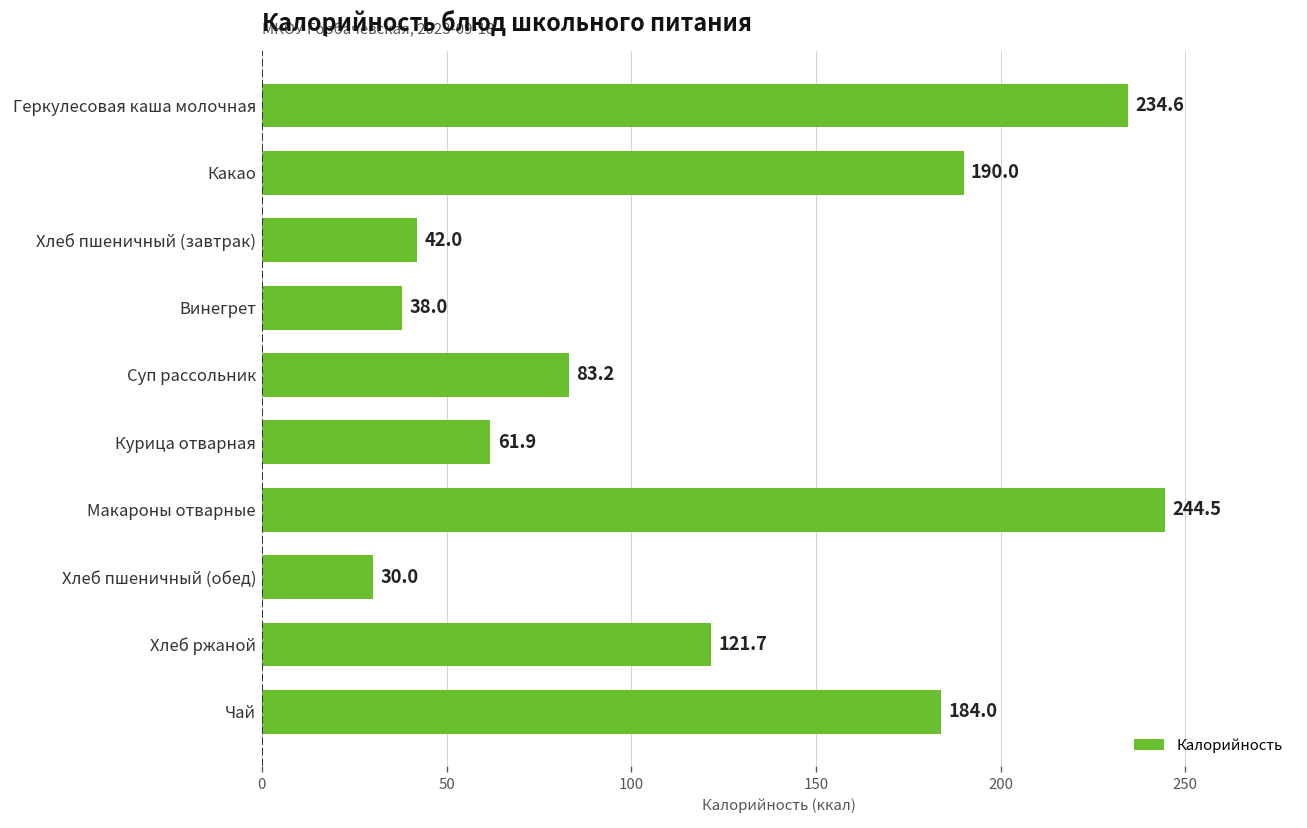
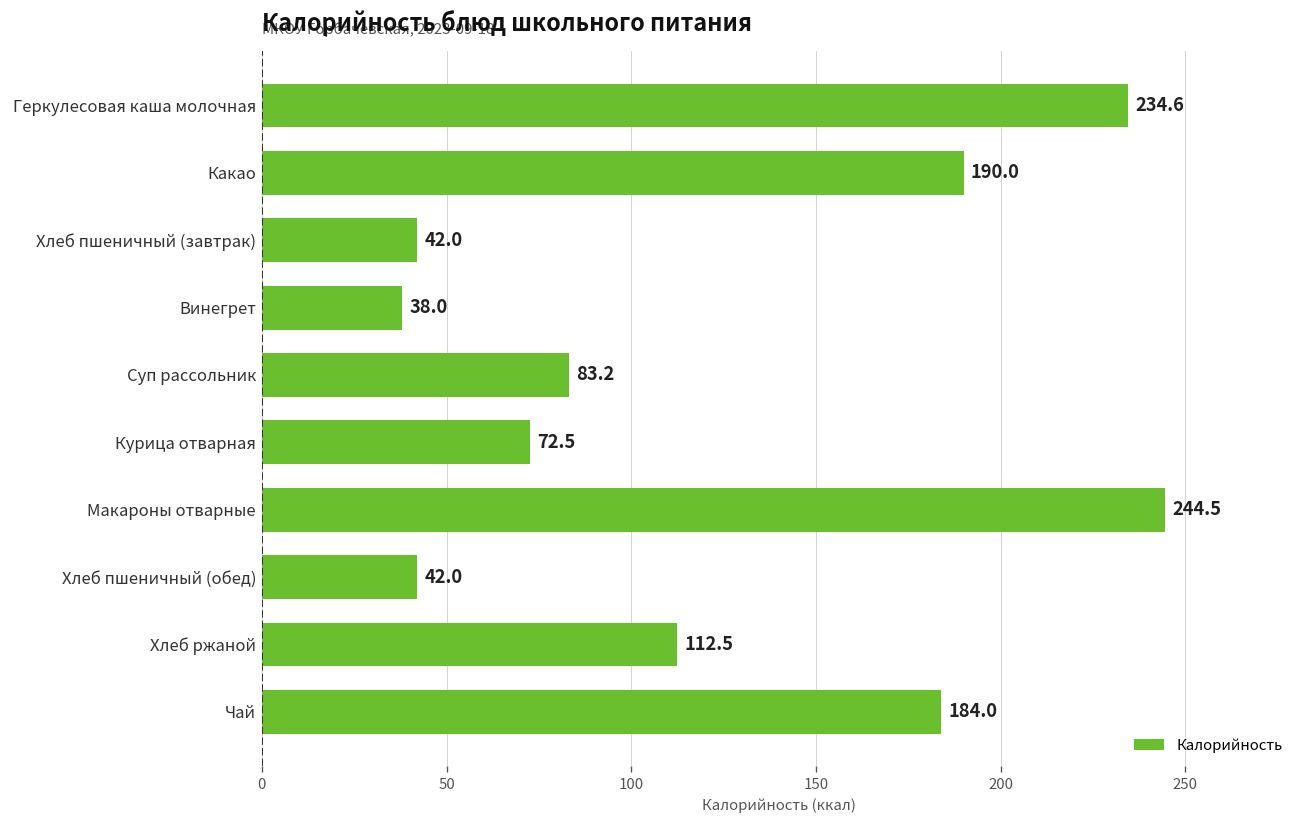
Курица отварная: 61.9 -> 72.5
Хлеб пшеничный (обед): 30.0 -> 42.0
Хлеб ржаной: 121.7 -> 112.5
